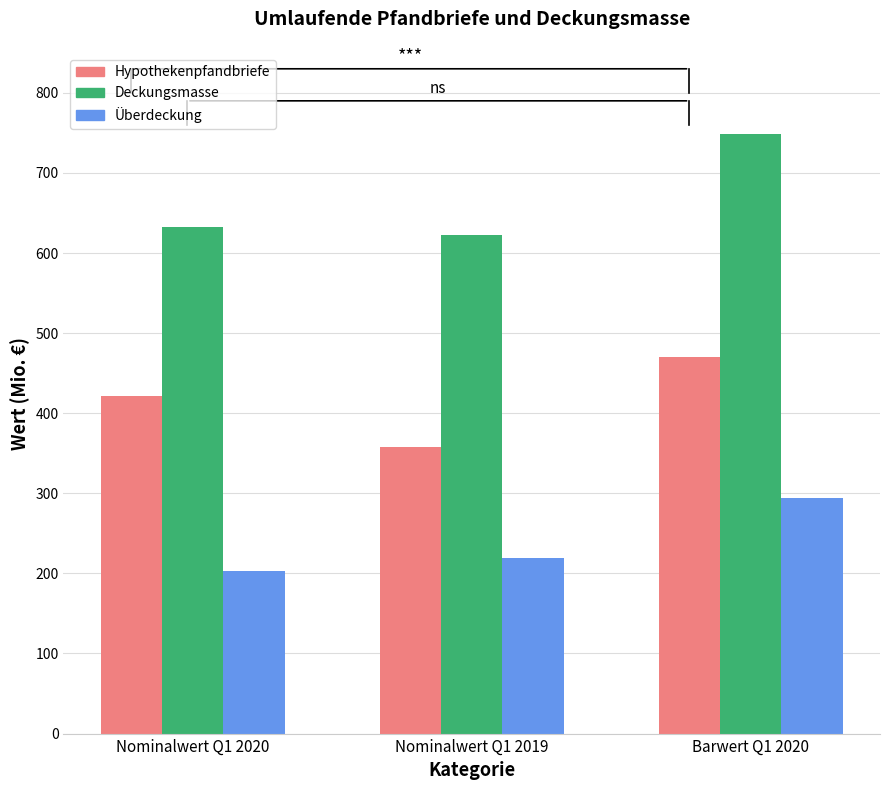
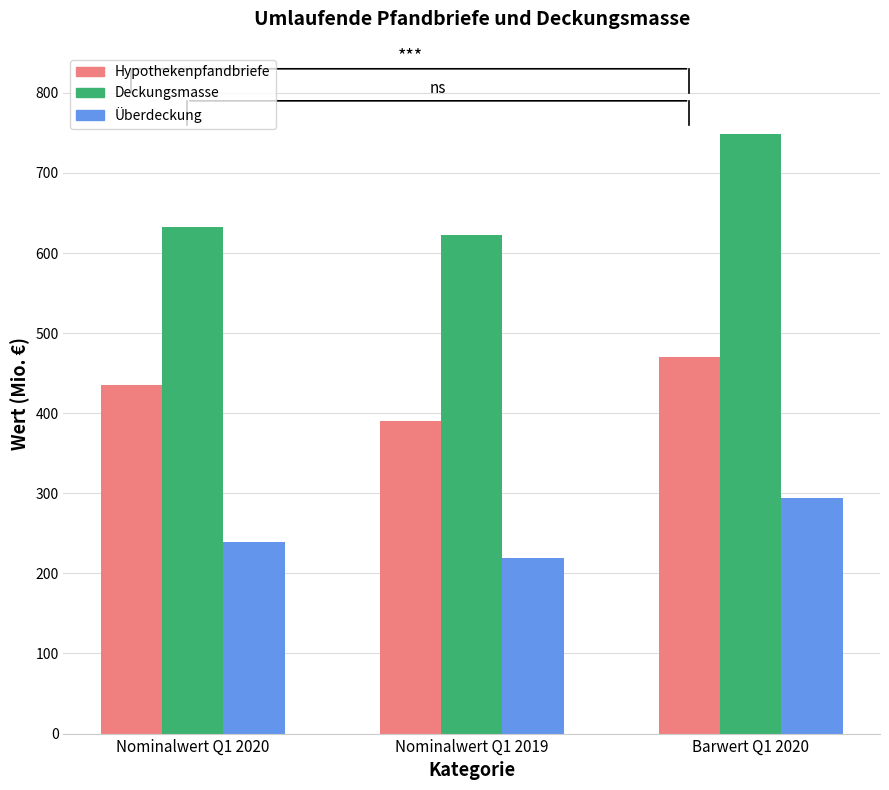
Hypothekenpfandbriefe, Nominalwert Q1 2020: 420 -> 440
Überdeckung, Nominalwert Q1 2020: 200 -> 240
Hypothekenpfandbriefe, Nominalwert Q1 2019: 360 -> 390
